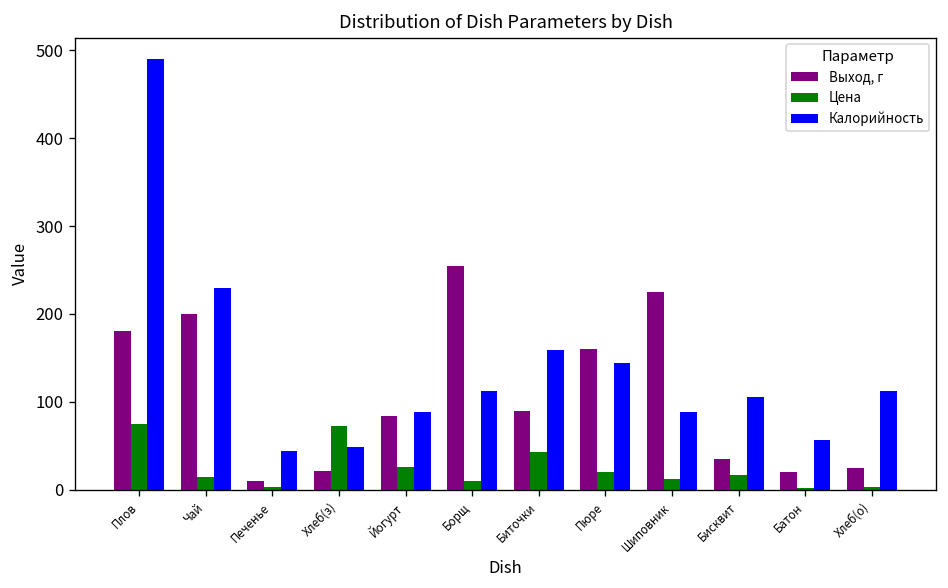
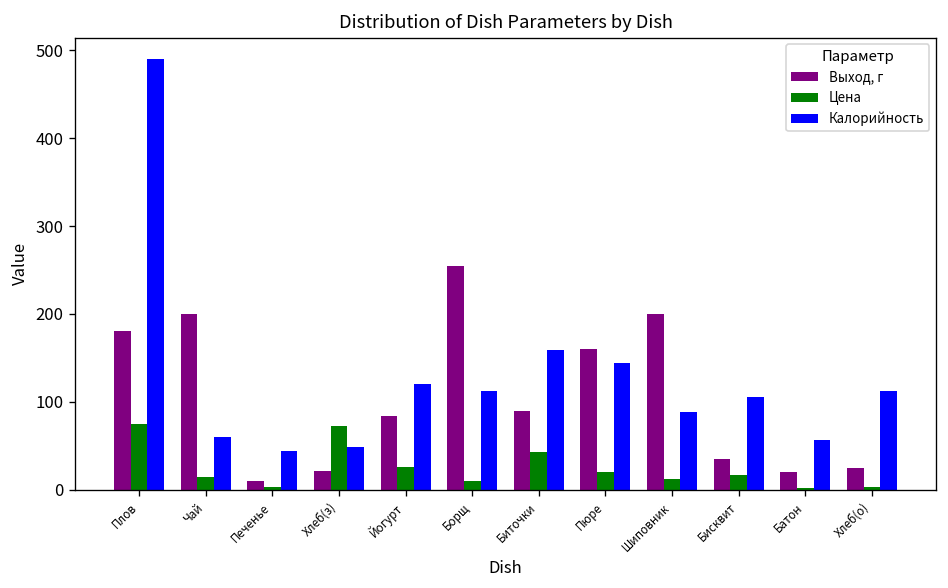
Калорийность, Чай: 230 -> 60
Калорийность, Йогурт: 90 -> 120
Выход, г, Шиповник: 230 -> 200
